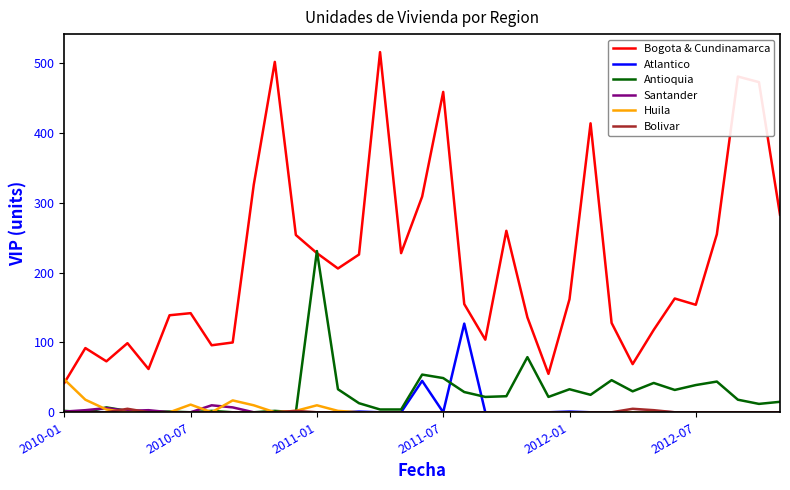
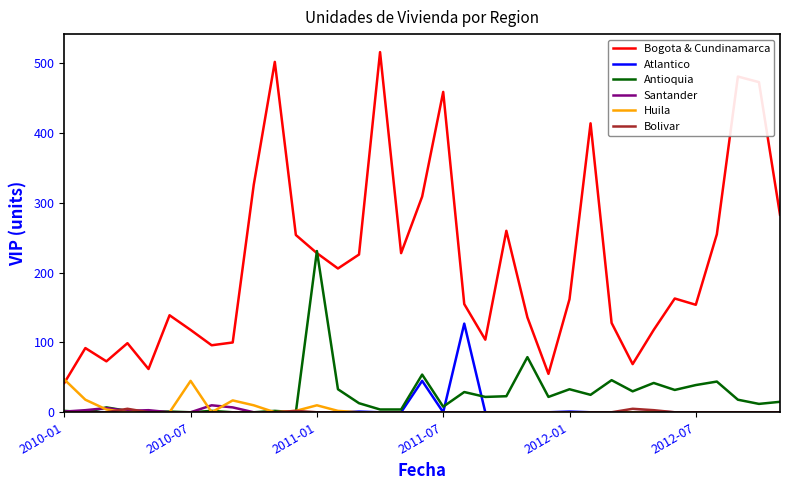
Bogota & Cundinamarca, 2010-07: 140 -> 120
Huila, 2010-07: 10 -> 50
Antioquia, 2011-07: 50 -> 10
